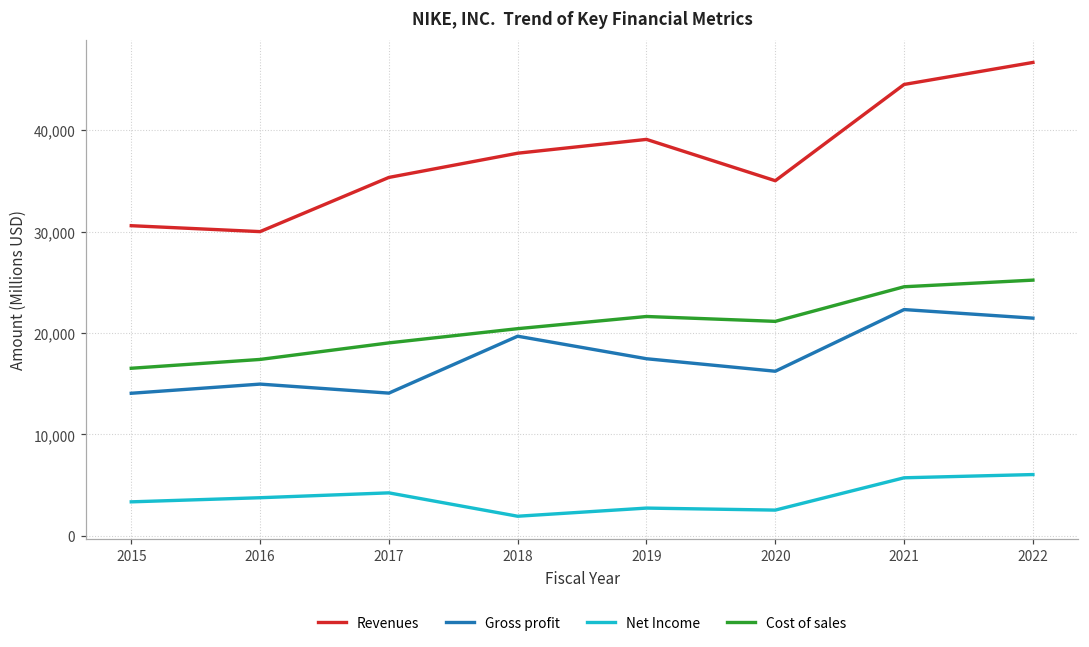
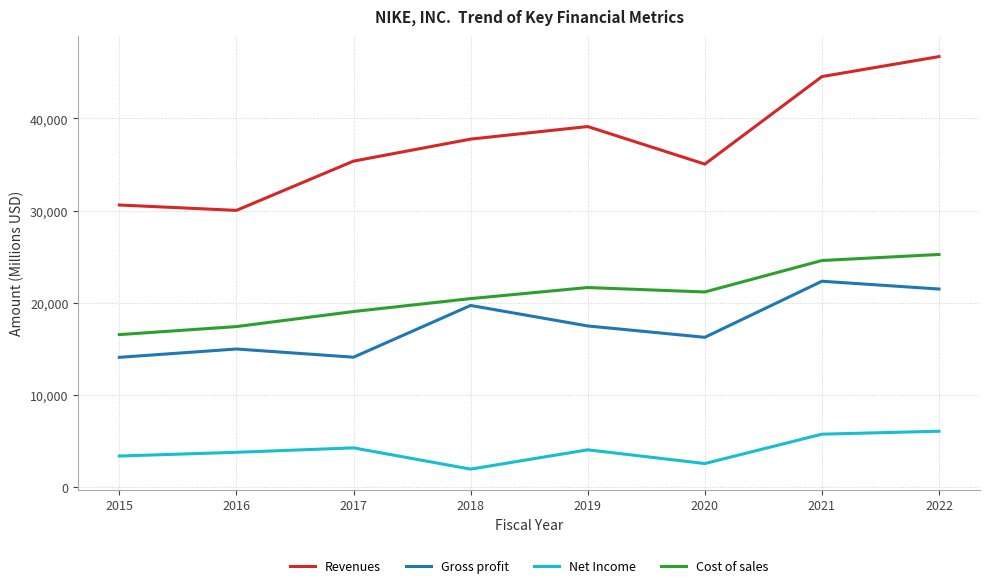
Net Income, 2019: 3,000 -> 4,000
